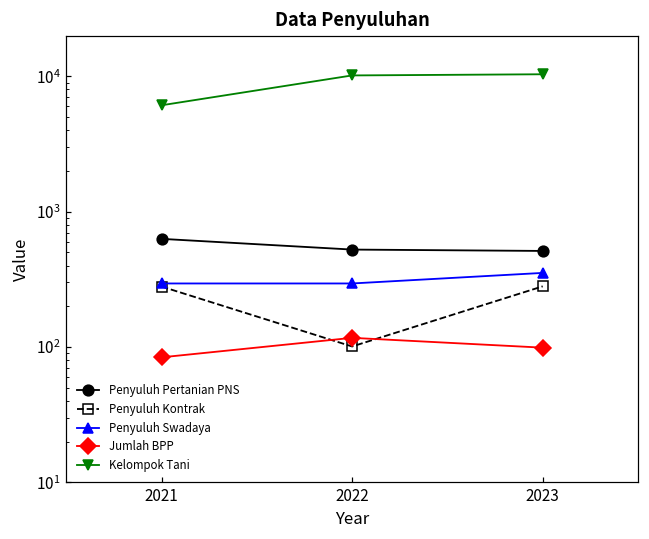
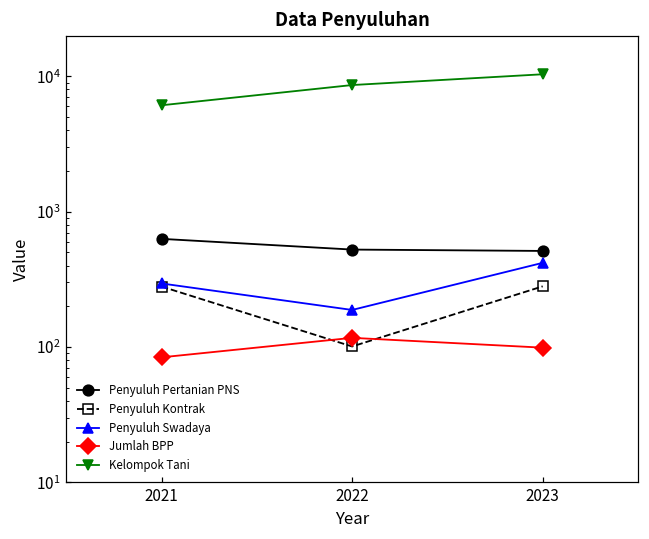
Penyuluh Swadaya, 2022: 300 -> 190
Kelompok Tani, 2022: 10000 -> 9000
Penyuluh Swadaya, 2023: 350 -> 420
